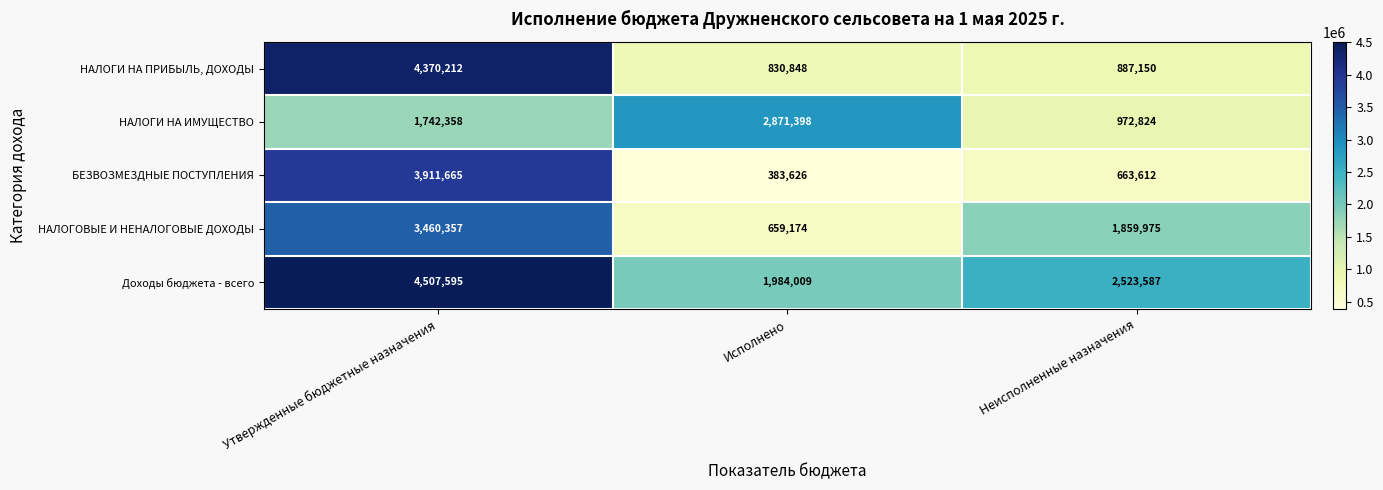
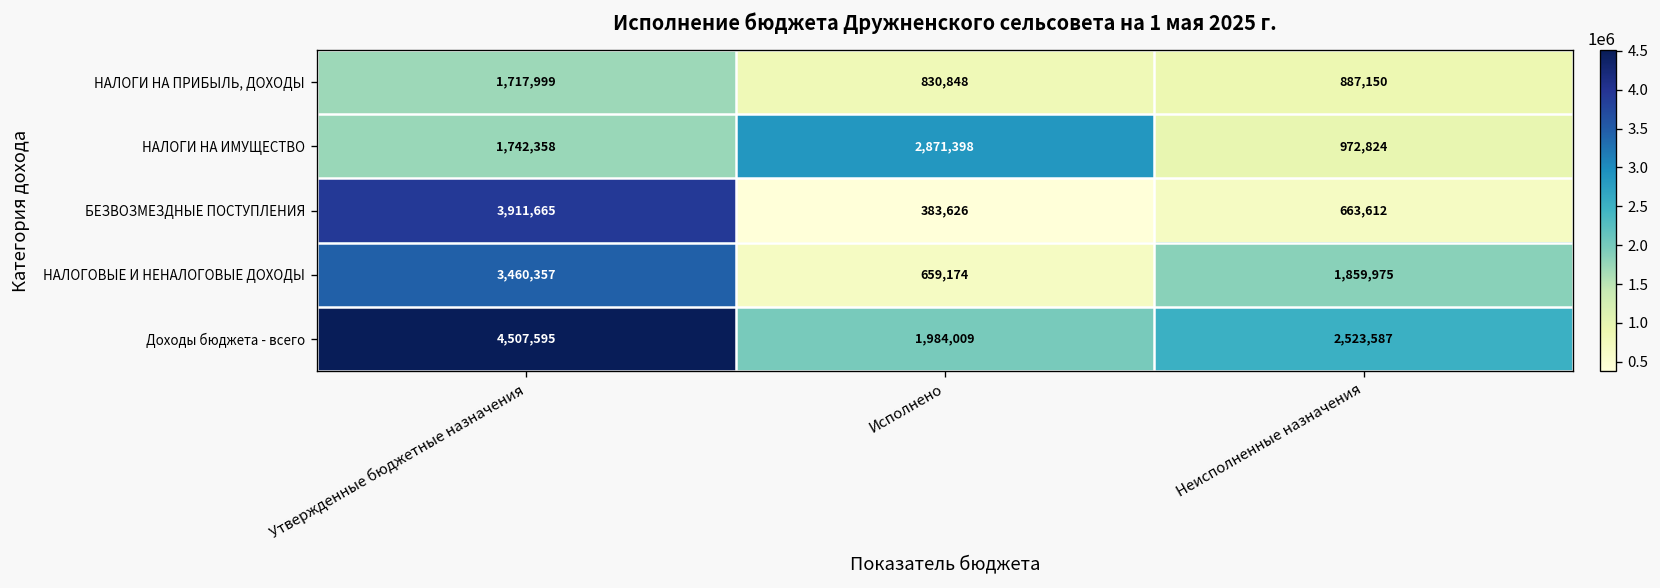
НАЛОГИ НА ПРИБЫЛЬ, ДОХОДЫ, Утвержденные бюджетные назначения: 4,370,212 -> 1,717,999
